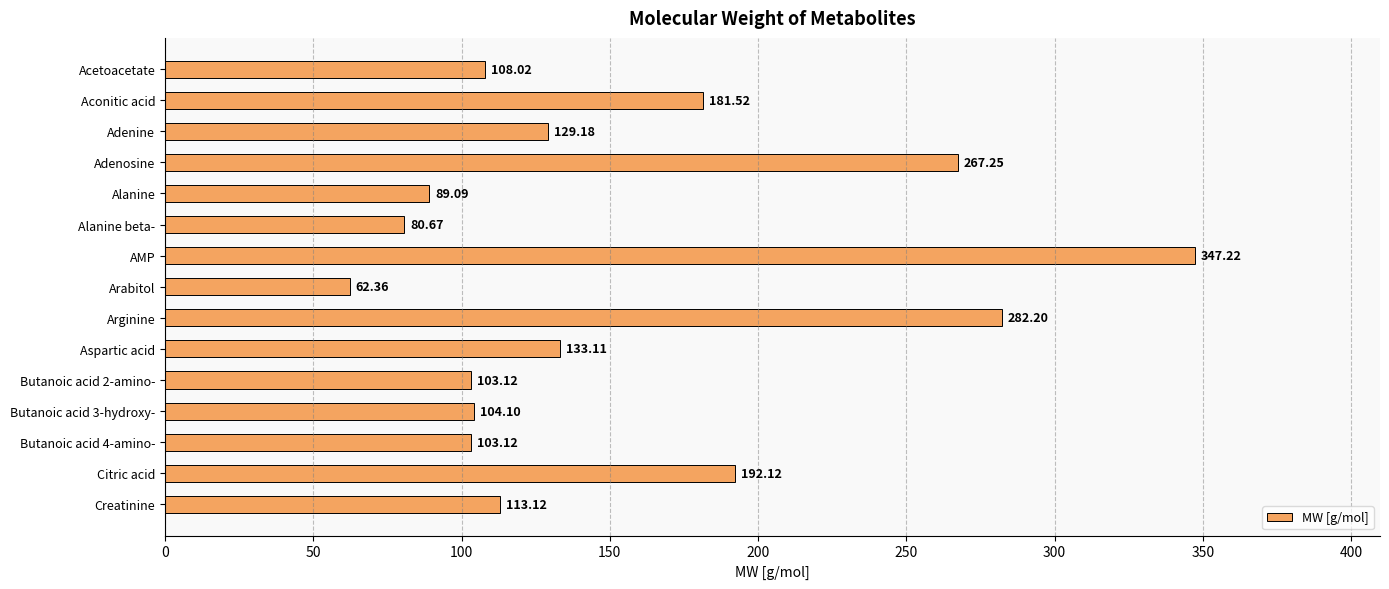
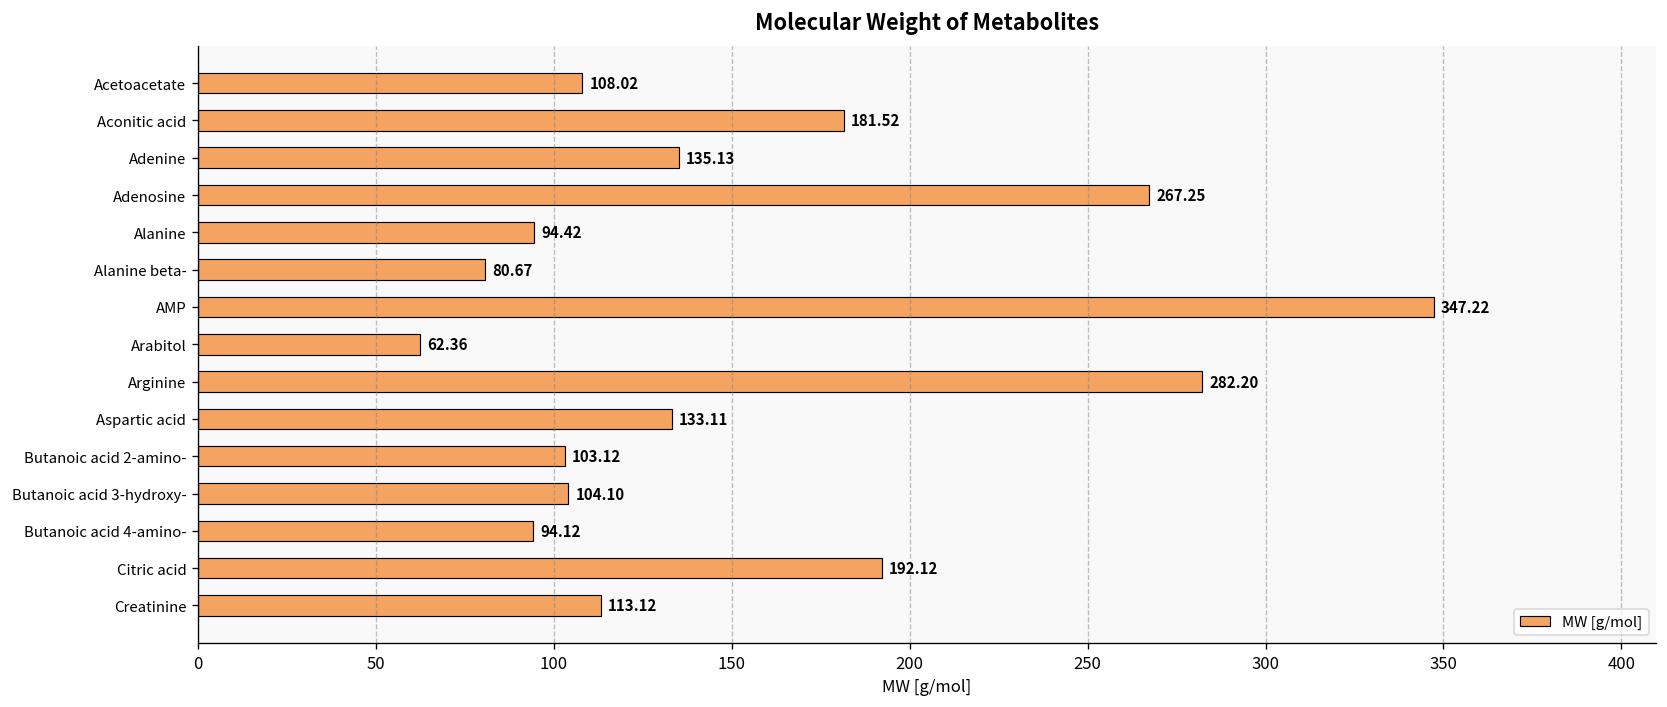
Adenine: 129.18 -> 135.13
Alanine: 89.09 -> 94.42
Butanoic acid 4-amino-: 103.12 -> 94.12
